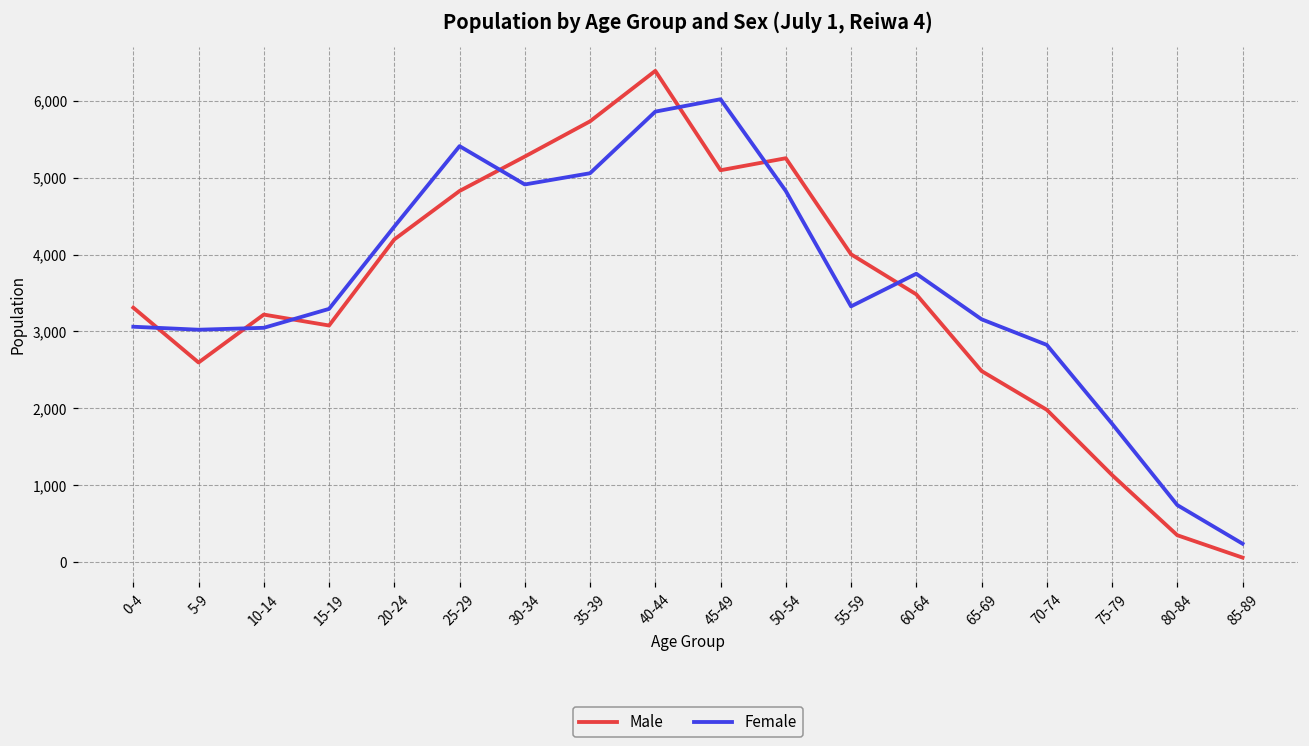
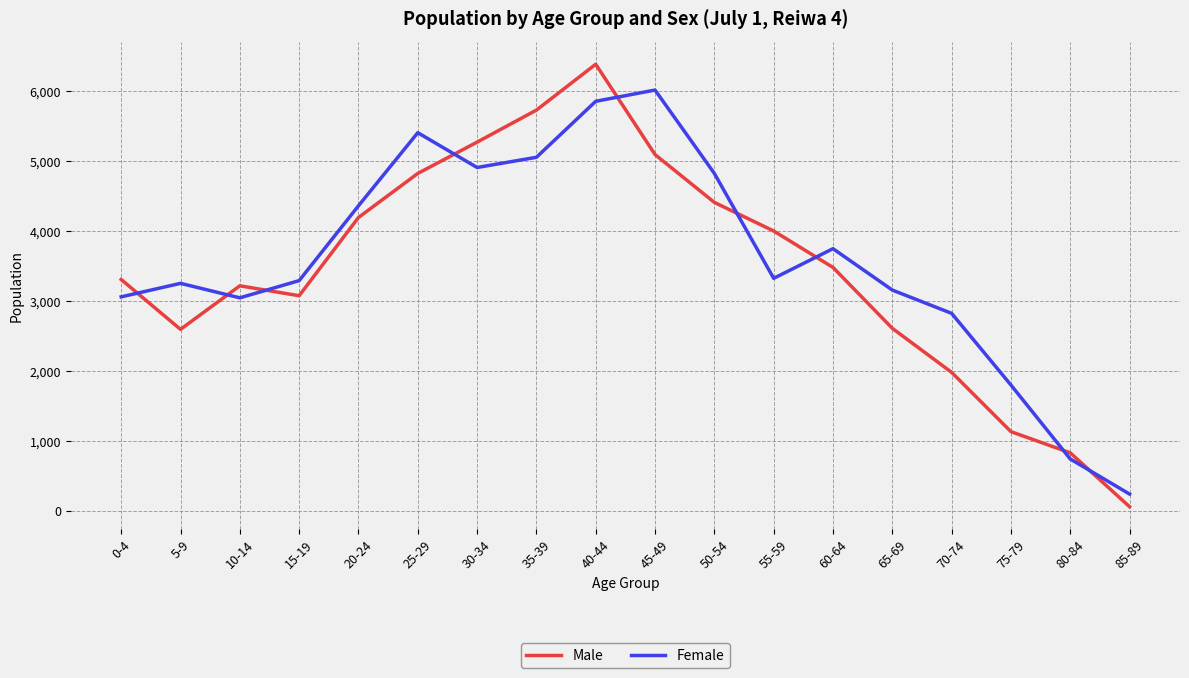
Female, 5-9: 3,000 -> 3,300
Male, 50-54: 5,300 -> 4,400
Male, 65-69: 2,500 -> 2,600
Male, 80-84: 400 -> 800
